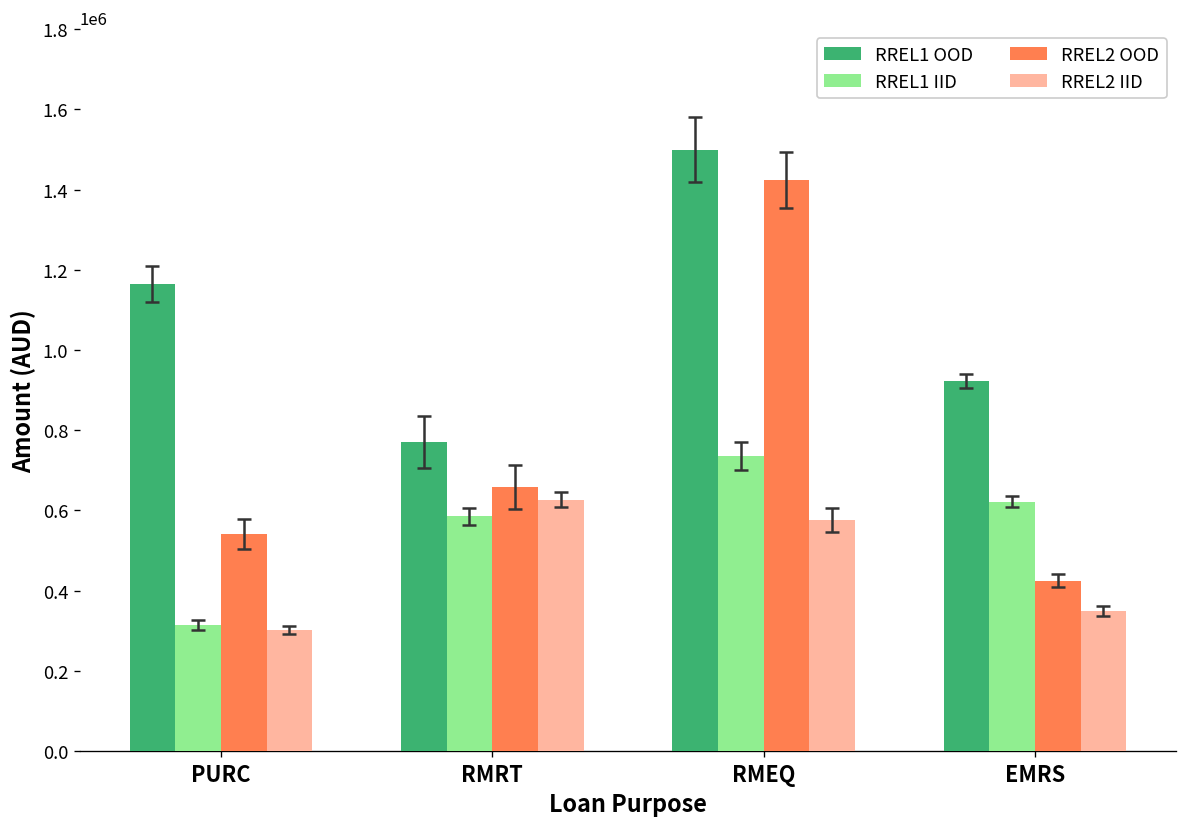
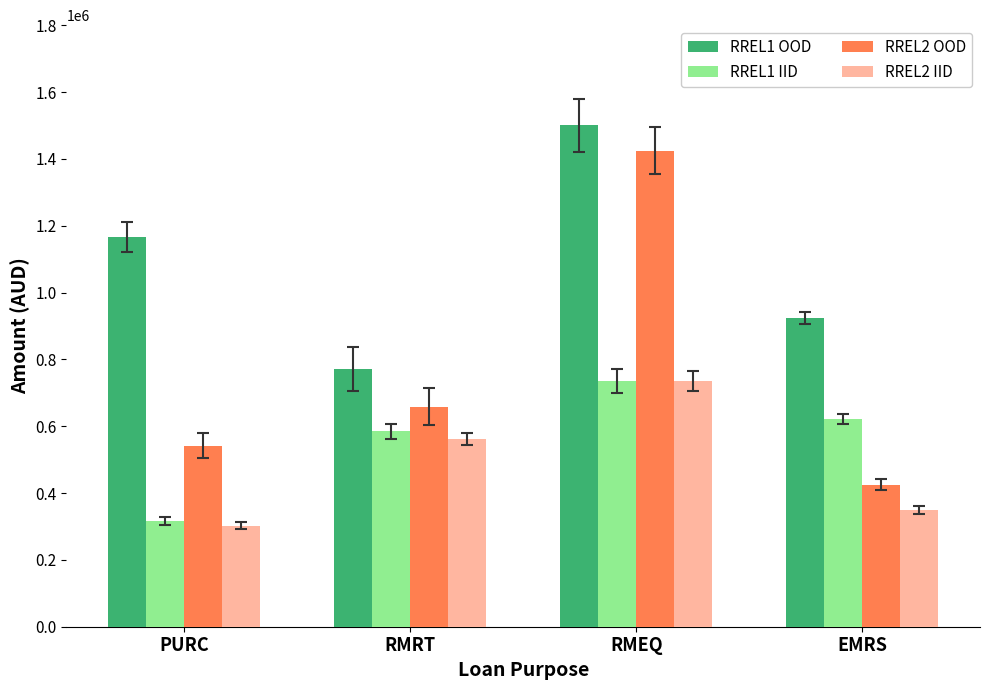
RREL2 IID, RMRT: 630000 -> 560000
RREL2 IID, RMEQ: 580000 -> 730000
